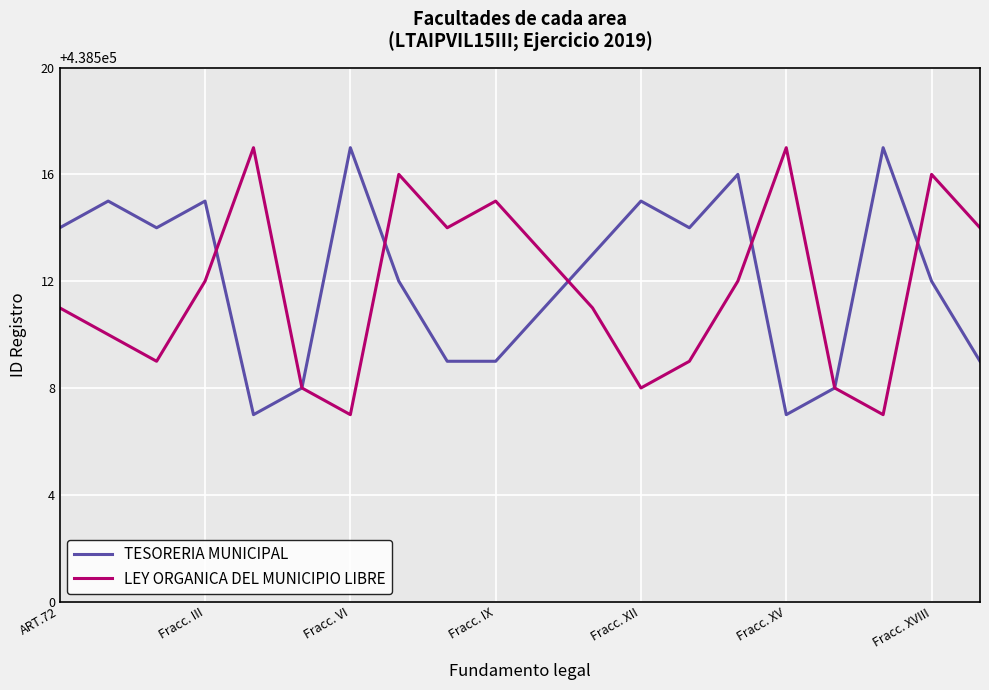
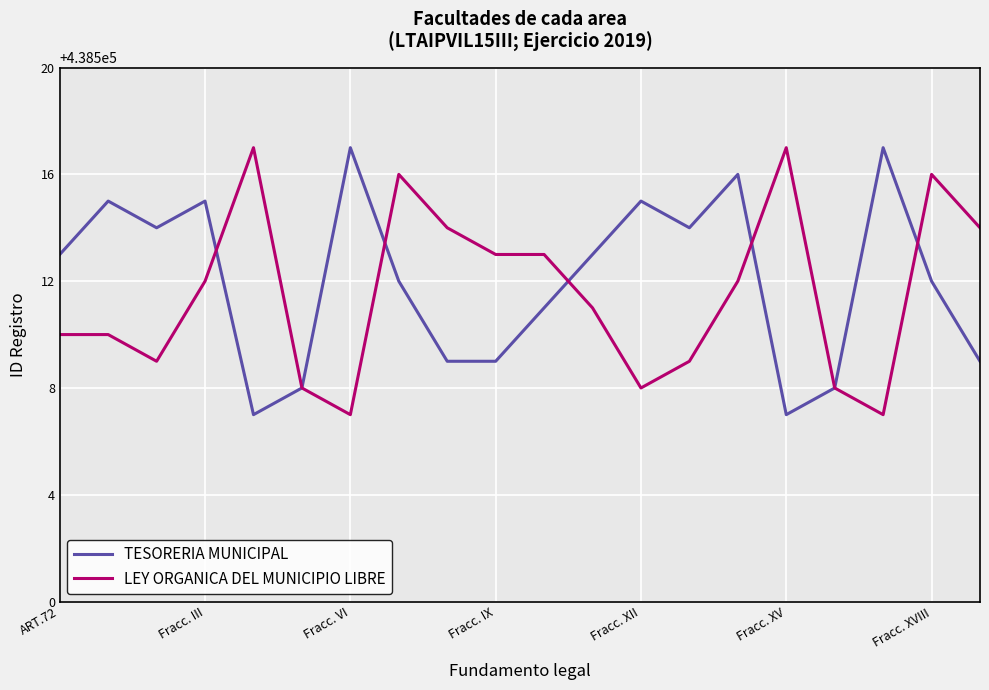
TESORERIA MUNICIPAL, ART.72: 438514 -> 438513
LEY ORGANICA DEL MUNICIPIO LIBRE, ART.72: 438511 -> 438510
LEY ORGANICA DEL MUNICIPIO LIBRE, Fracc. IX: 438515 -> 438513
